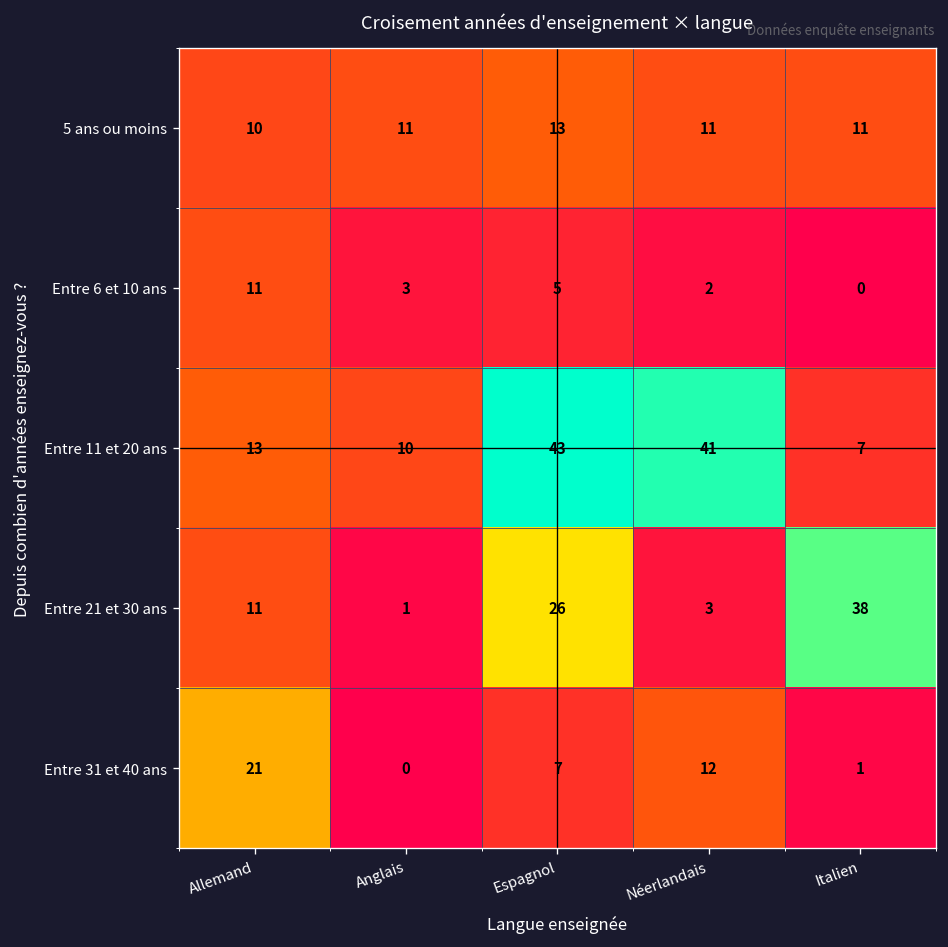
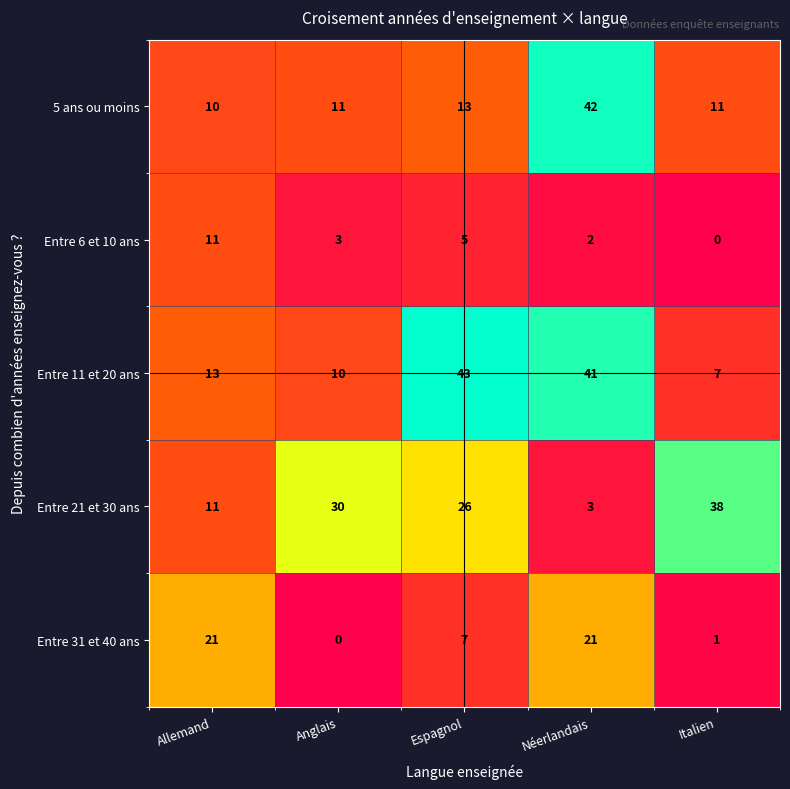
5 ans ou moins, Néerlandais: 11 -> 42
Entre 21 et 30 ans, Anglais: 1 -> 30
Entre 31 et 40 ans, Néerlandais: 12 -> 21
